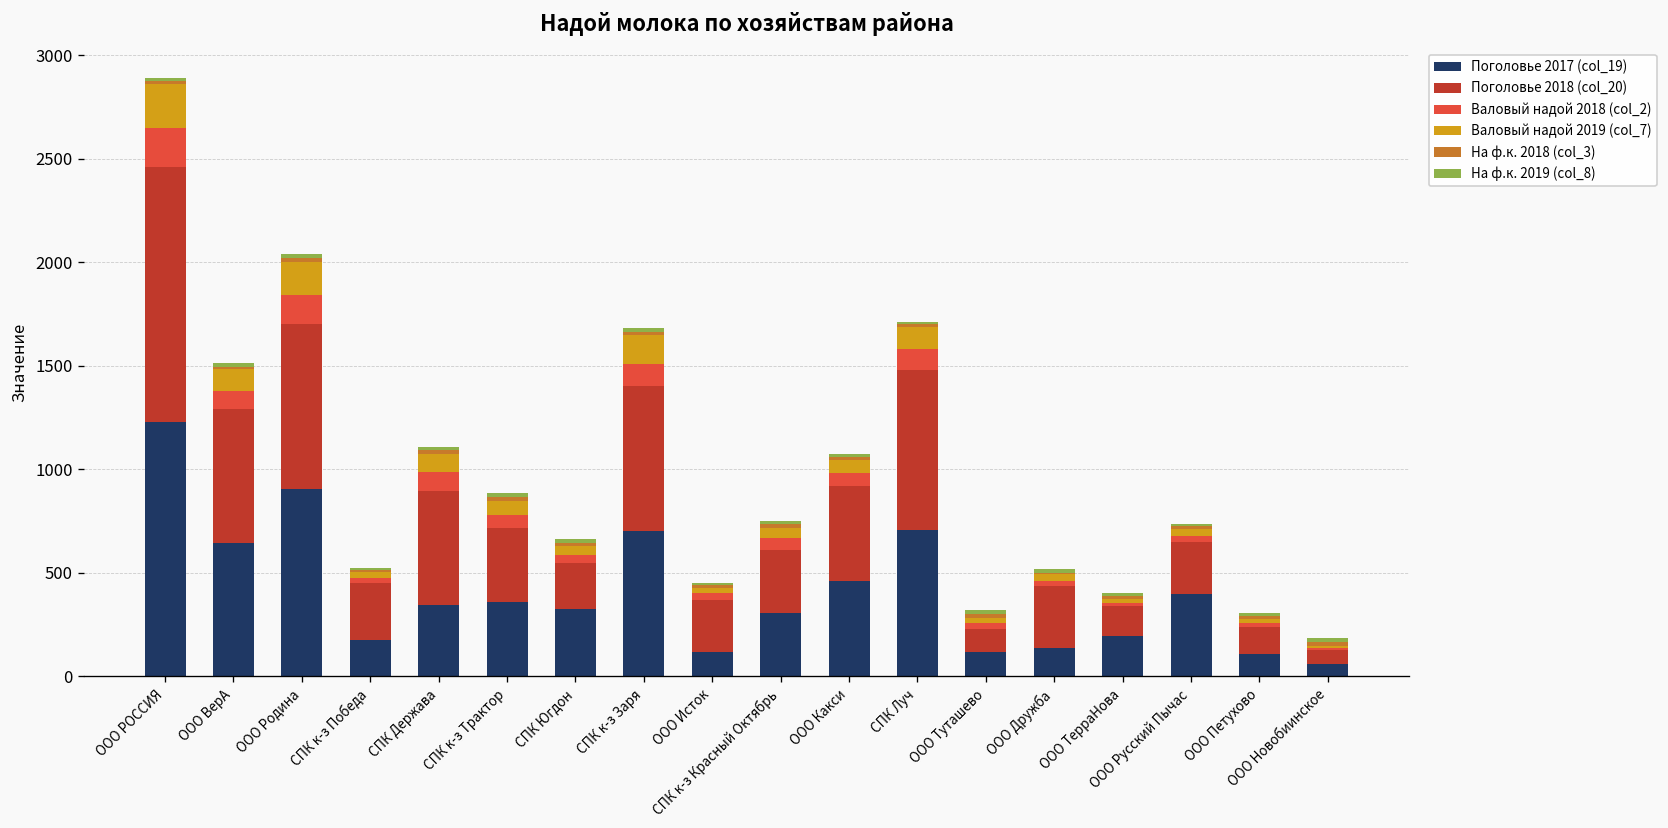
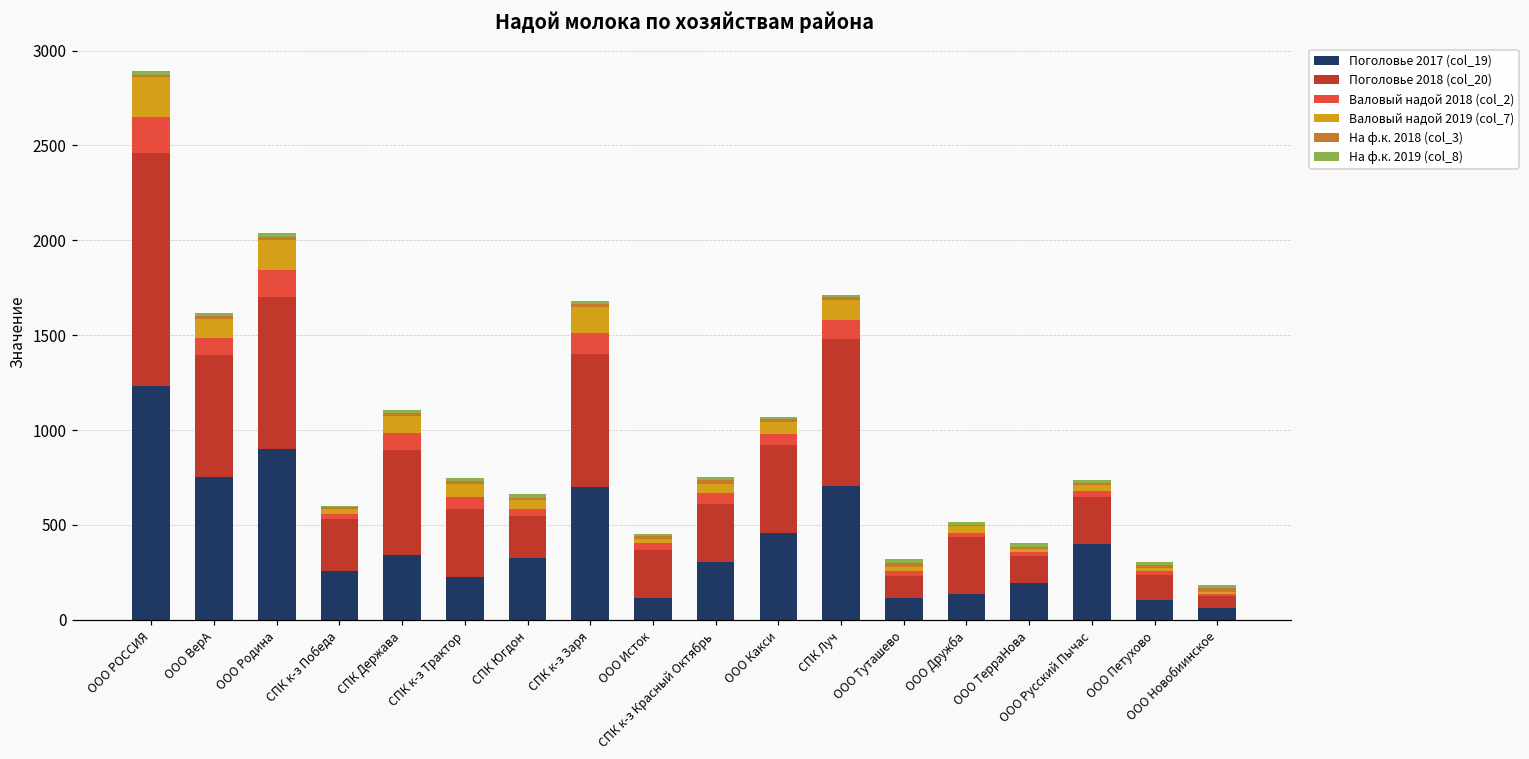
Поголовье 2017 (col_19), ООО ВерА: 650 -> 750
Поголовье 2017 (col_19), СПК к-з Победа: 170 -> 260
Поголовье 2017 (col_19), СПК к-з Трактор: 360 -> 230
